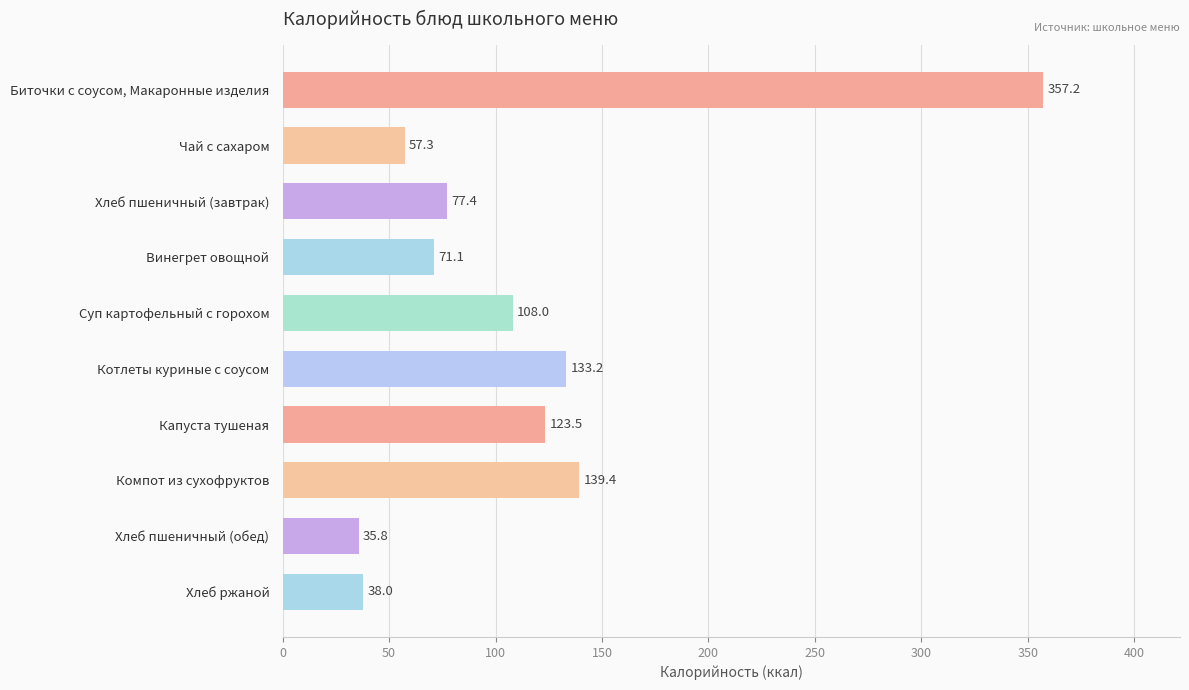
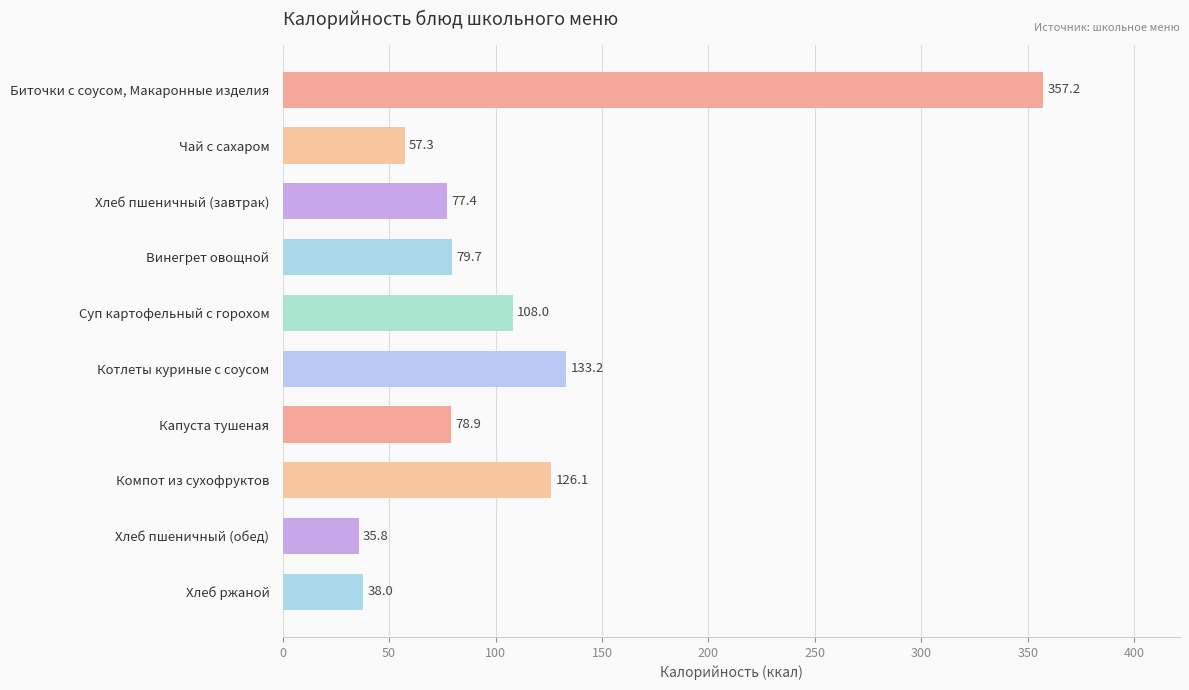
Винегрет овощной: 71.1 -> 79.7
Капуста тушеная: 123.5 -> 78.9
Компот из сухофруктов: 139.4 -> 126.1
